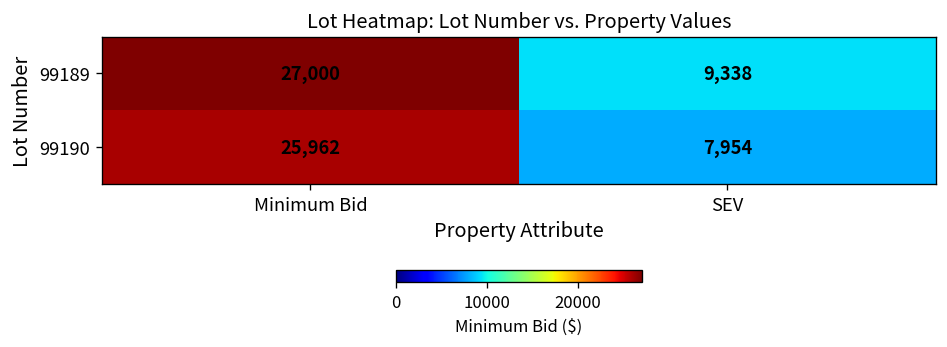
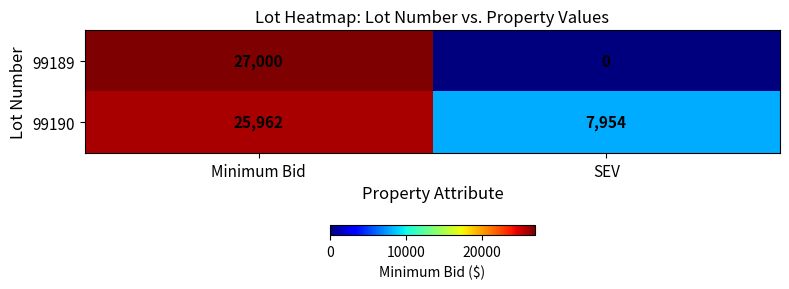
99189, SEV: 9,338 -> 0
